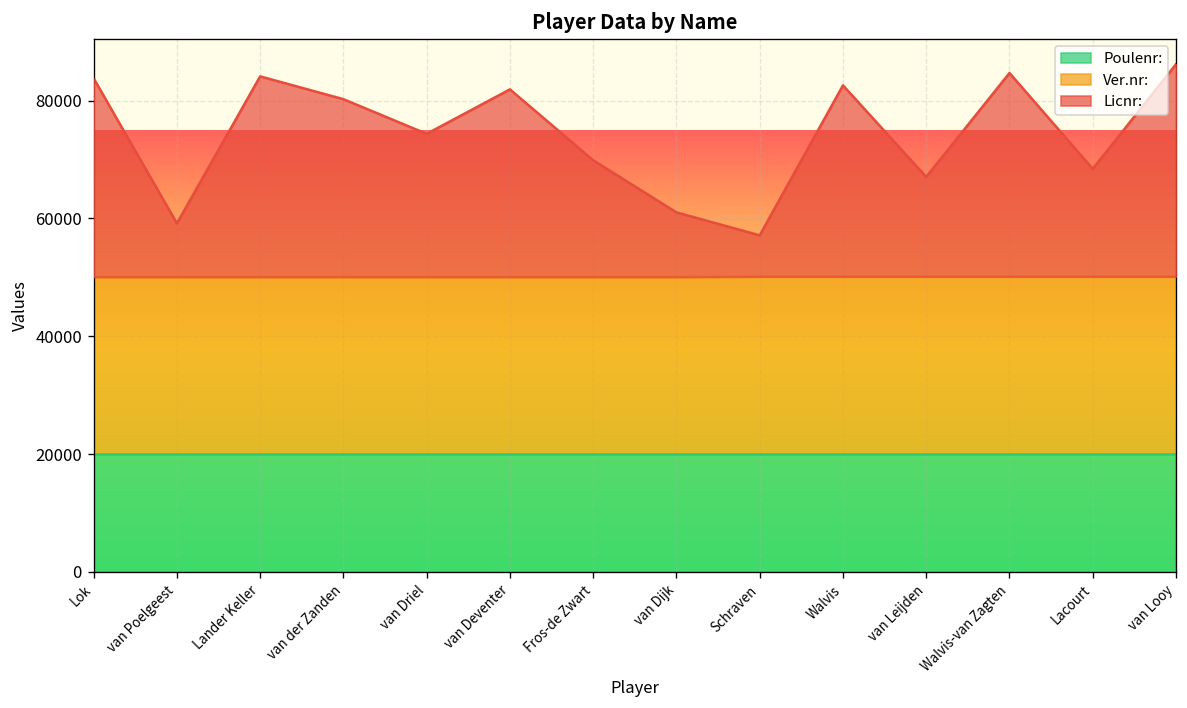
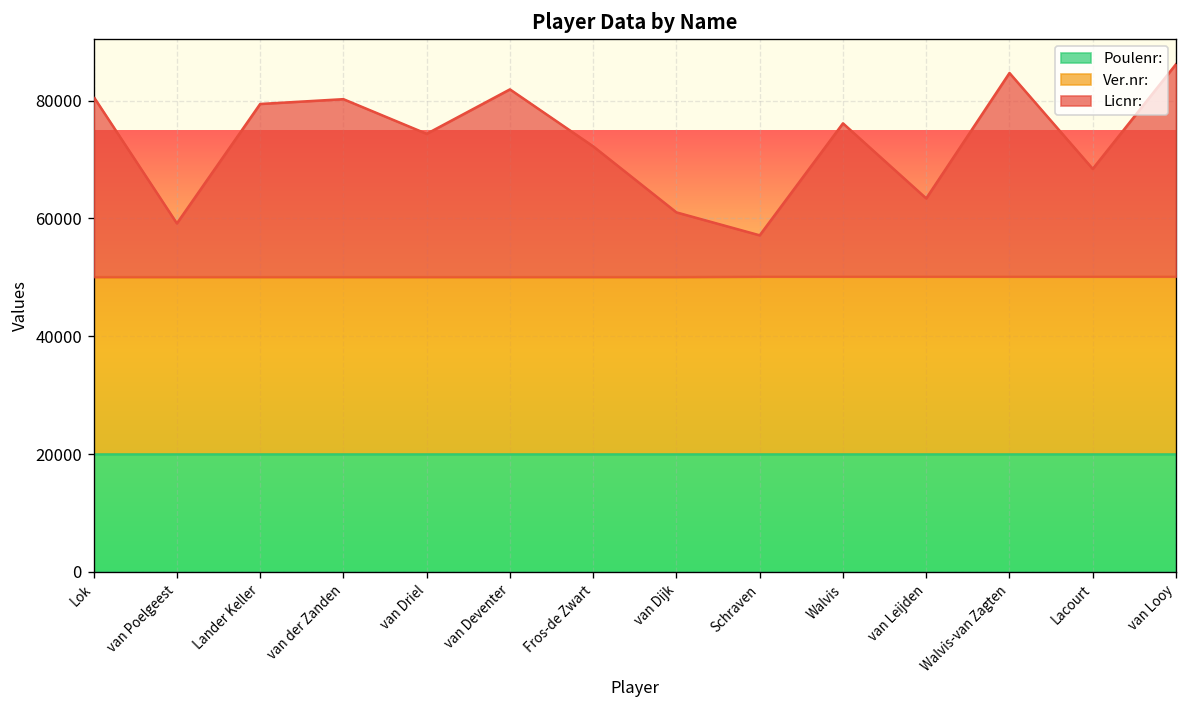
Licnr:, Lok: 34000 -> 31000
Licnr:, Lander Keller: 34000 -> 29000
Licnr:, Fros-de Zwart: 20000 -> 22000
Licnr:, Walvis: 32000 -> 26000
Licnr:, van Leijden: 17000 -> 13000
